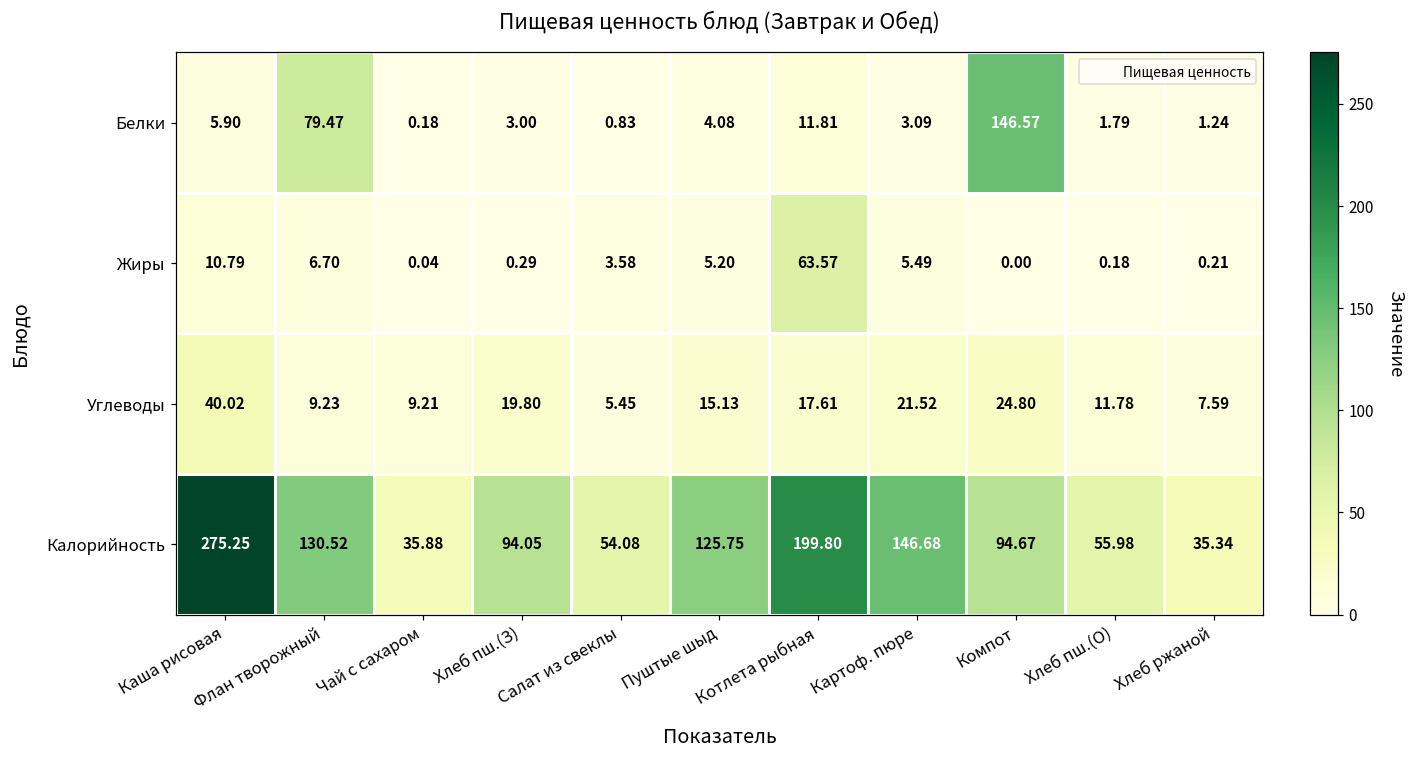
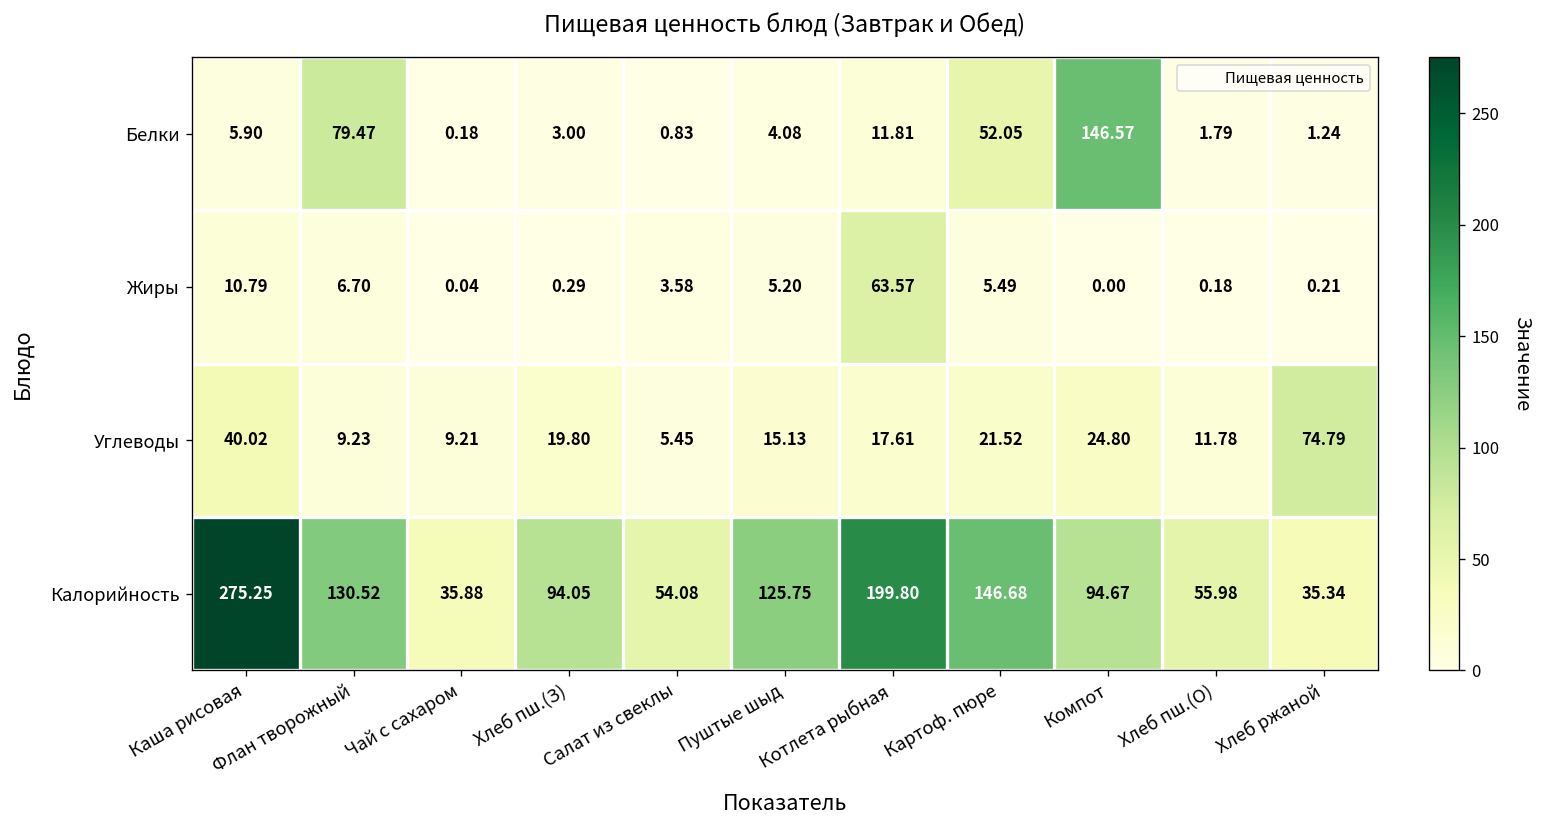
Белки, Картоф. пюре: 3.09 -> 52.05
Углеводы, Хлеб ржаной: 7.59 -> 74.79
